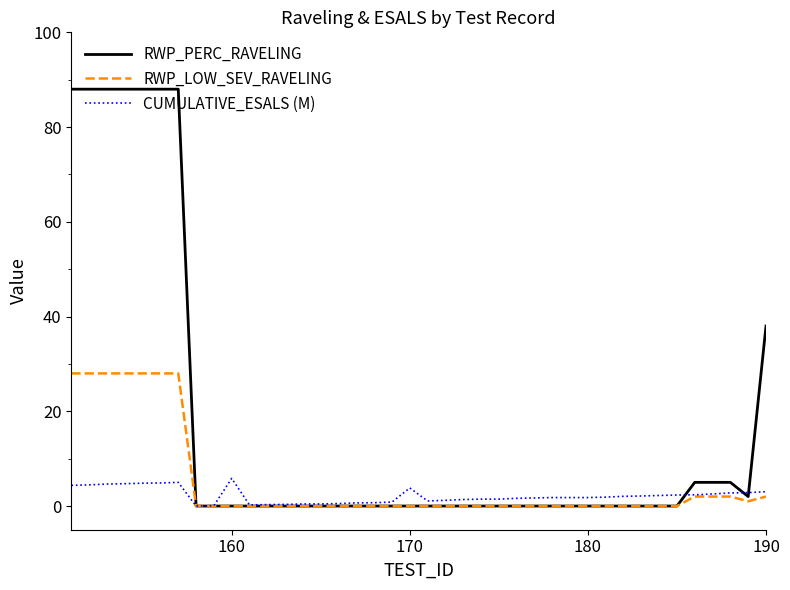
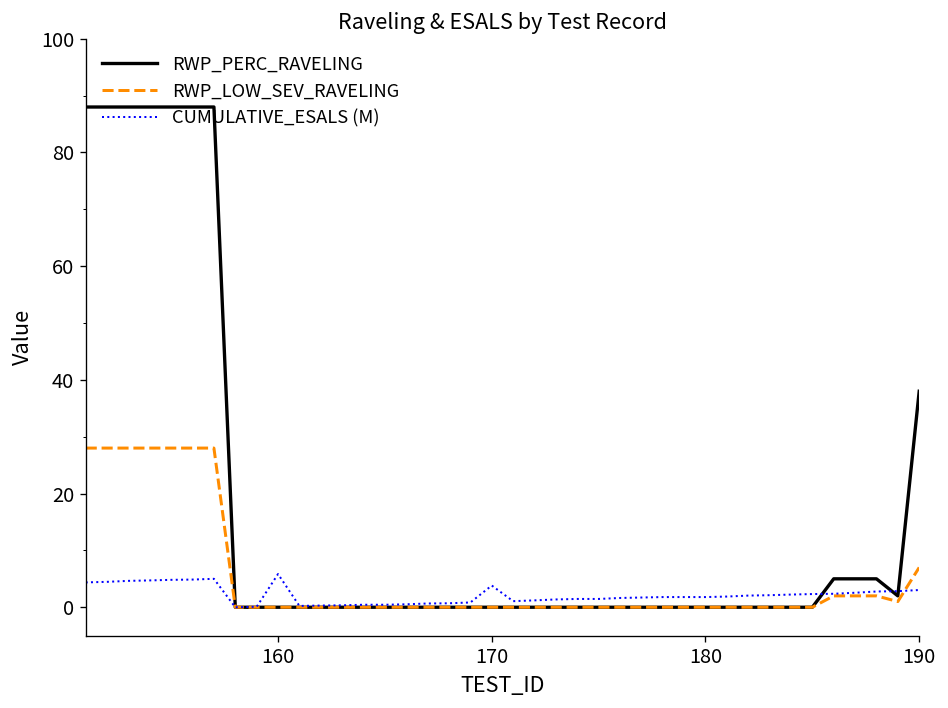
RWP_LOW_SEV_RAVELING, 190: 2 -> 7
